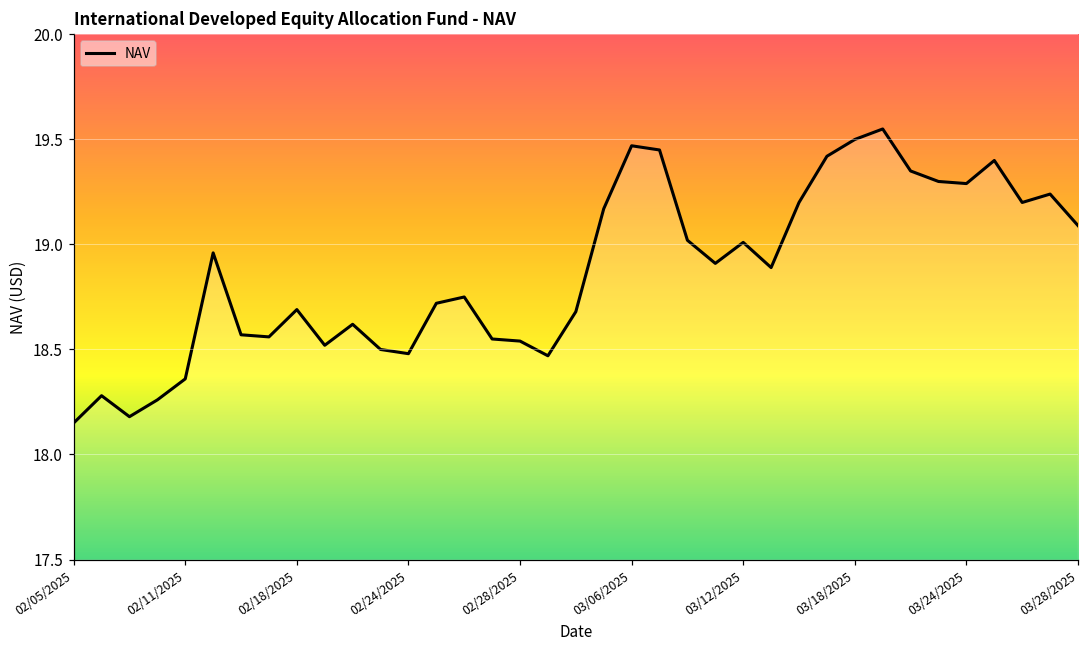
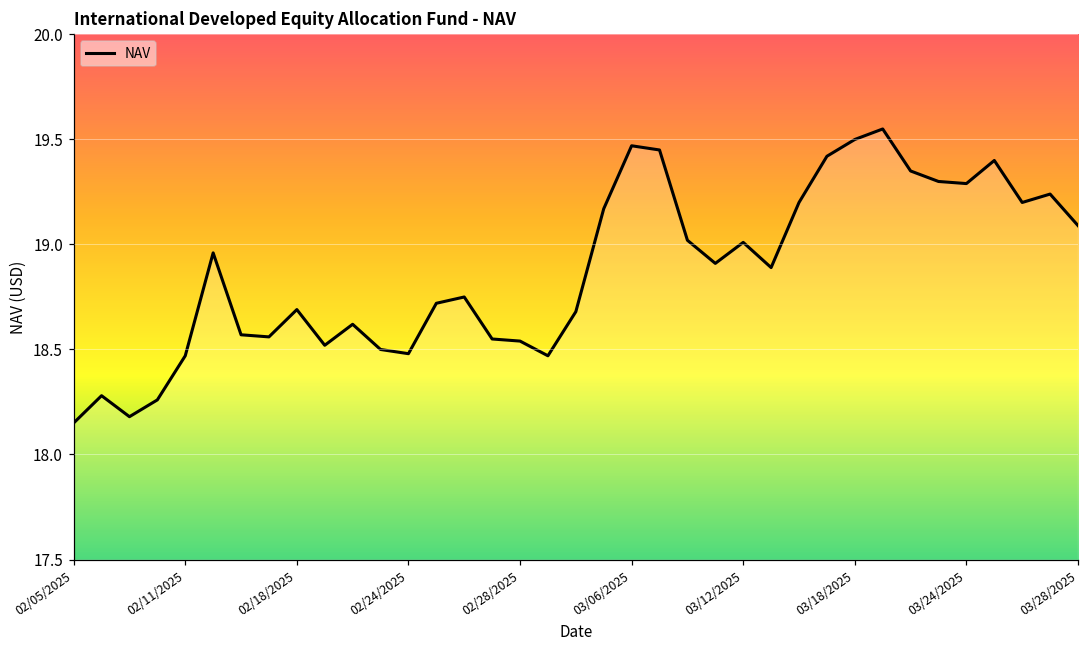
02/11/2025: 18.36 -> 18.47
